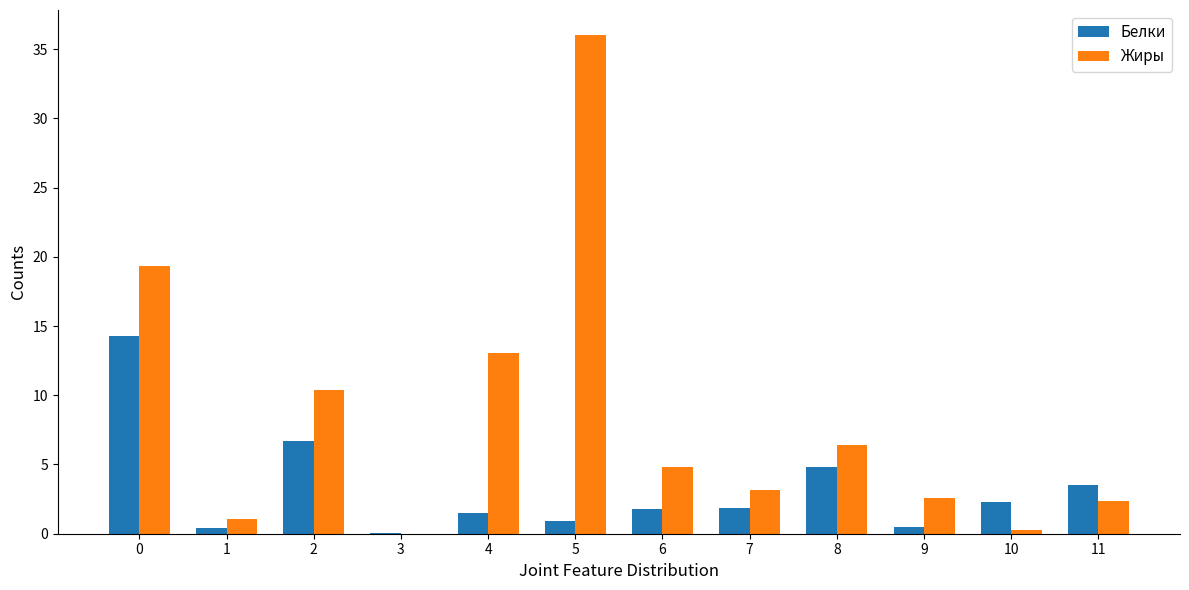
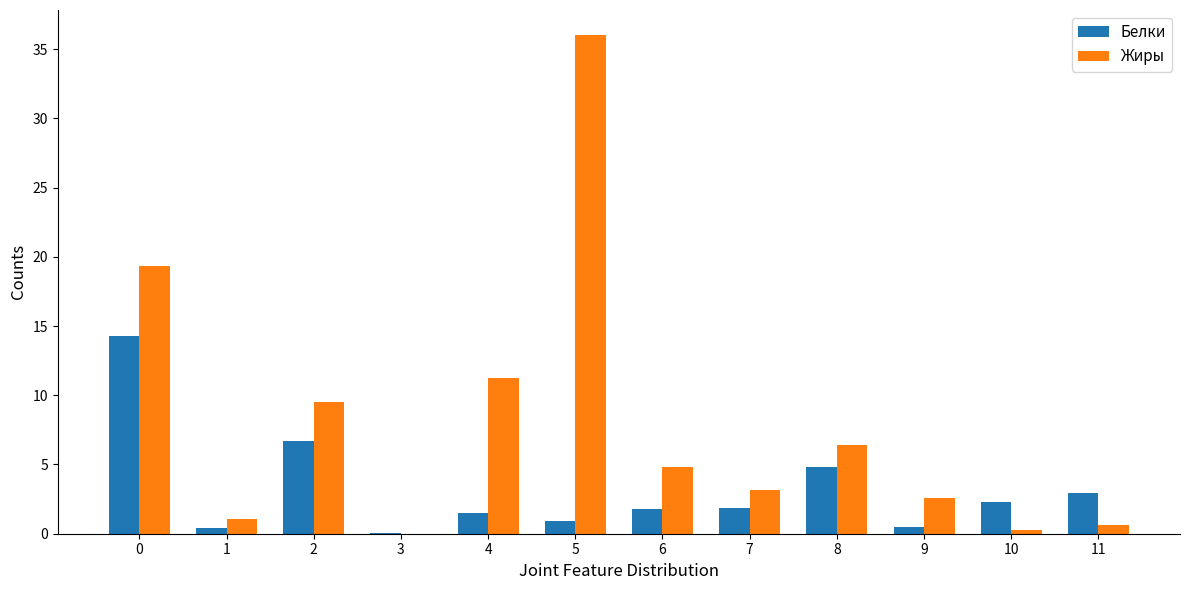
Жиры, 2: 10.4 -> 9.5
Жиры, 4: 13.1 -> 11.2
Белки, 11: 3.5 -> 2.9
Жиры, 11: 2.3 -> 0.6
